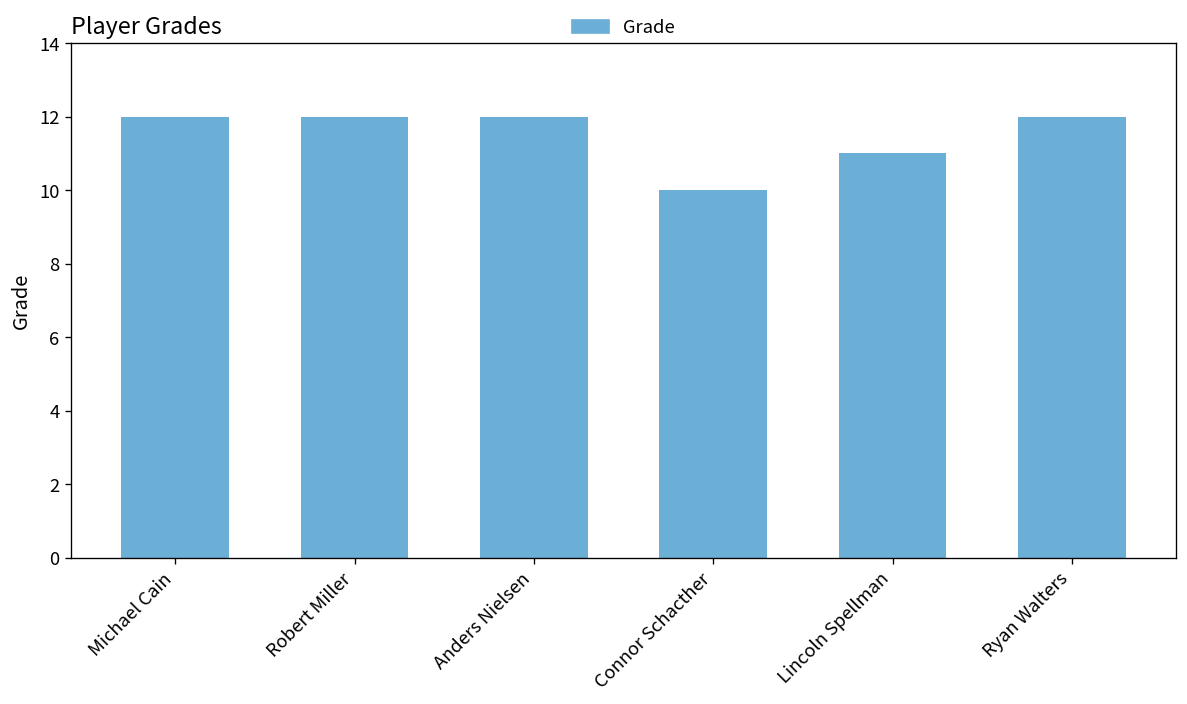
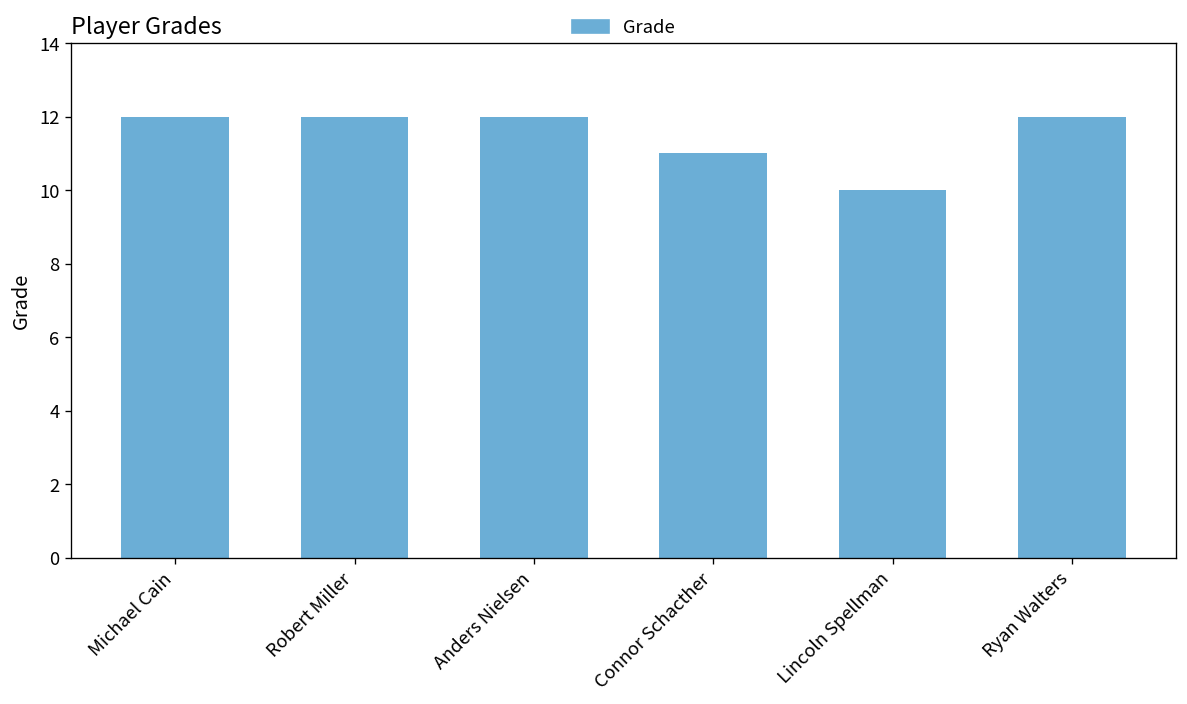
Connor Schacther: 10 -> 11
Lincoln Spellman: 11 -> 10
